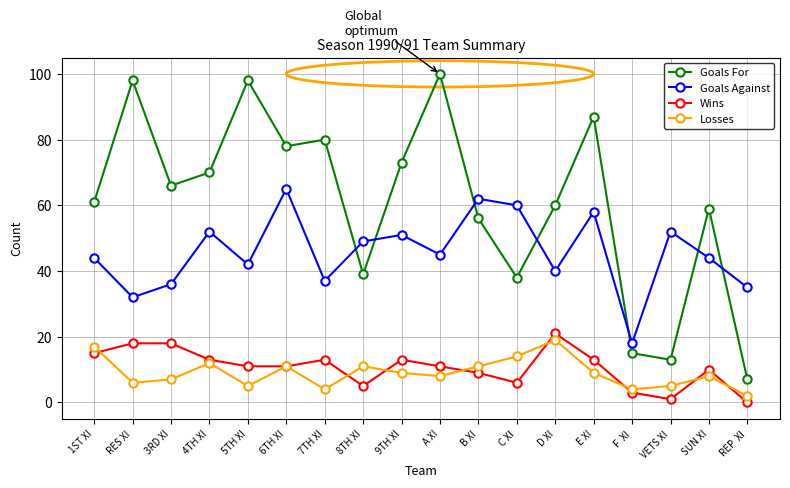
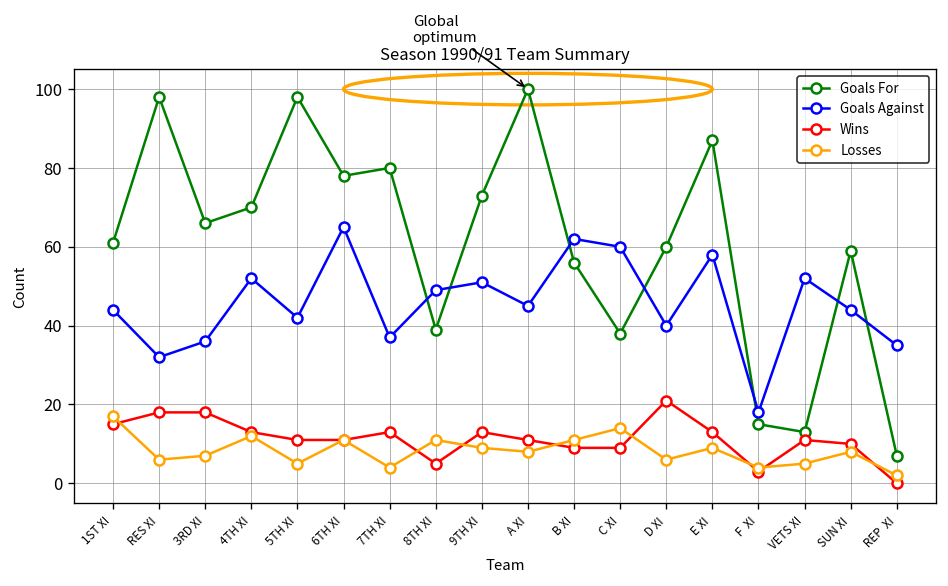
Wins, C XI: 6 -> 9
Losses, D XI: 19 -> 6
Wins, VETS XI: 1 -> 11
